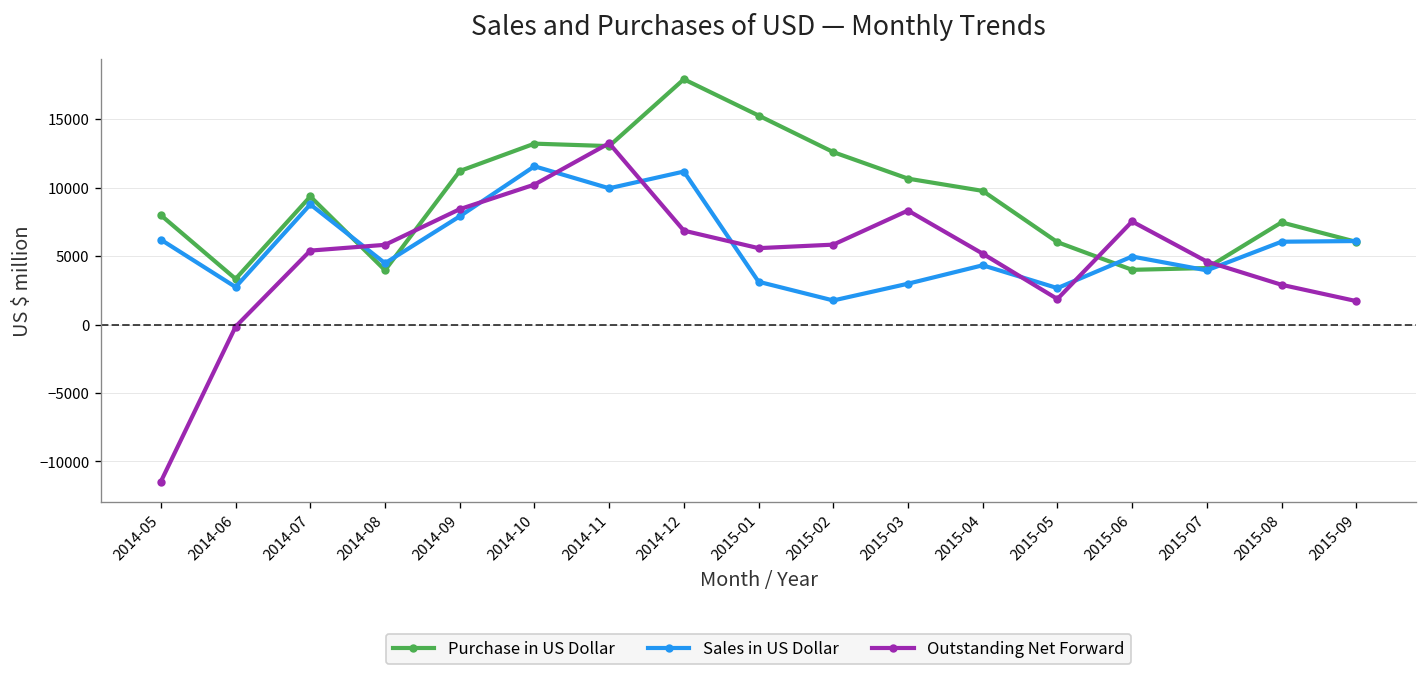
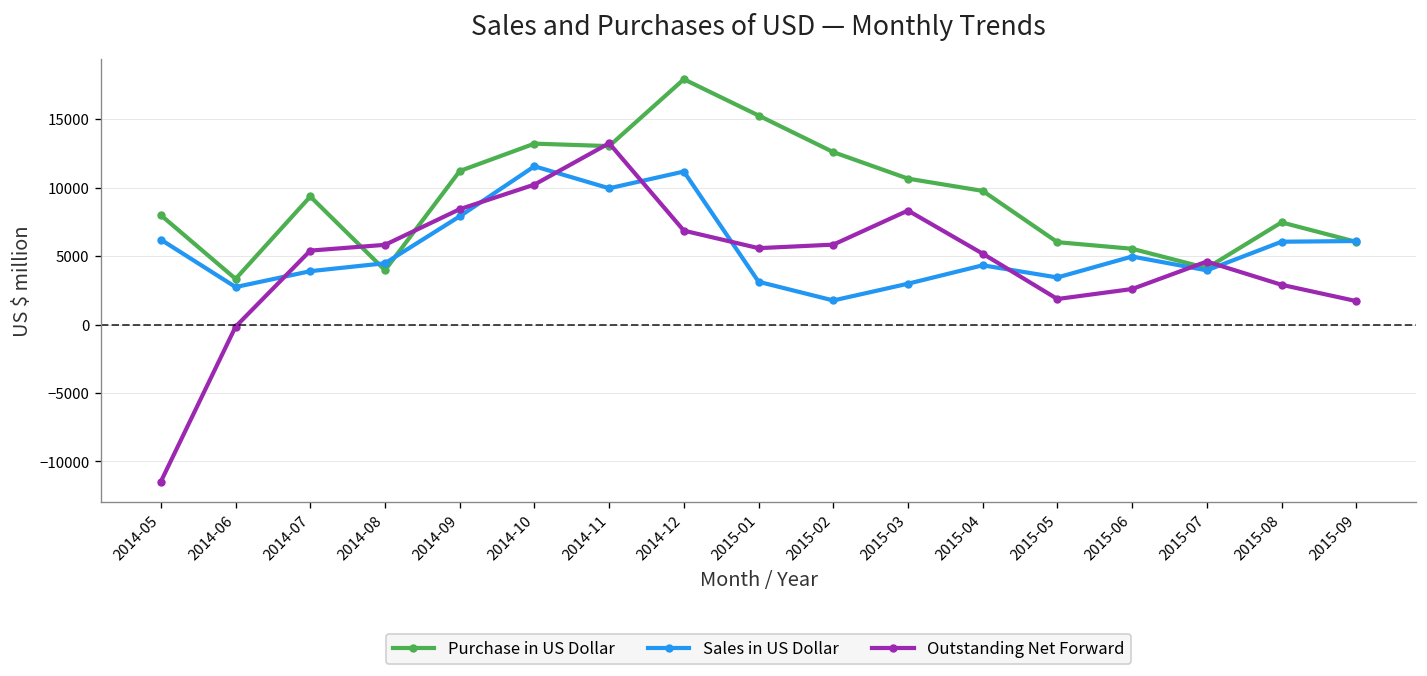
Sales in US Dollar, 2014-07: 8800 -> 3900
Sales in US Dollar, 2015-05: 2700 -> 3400
Purchase in US Dollar, 2015-06: 4000 -> 5500
Outstanding Net Forward, 2015-06: 7500 -> 2600
